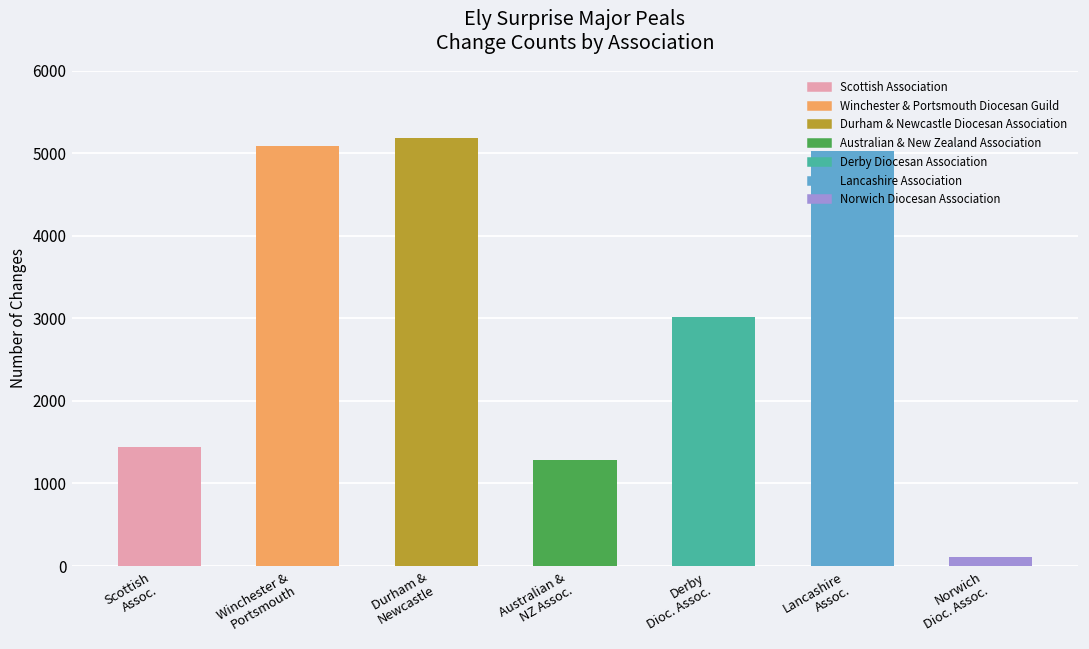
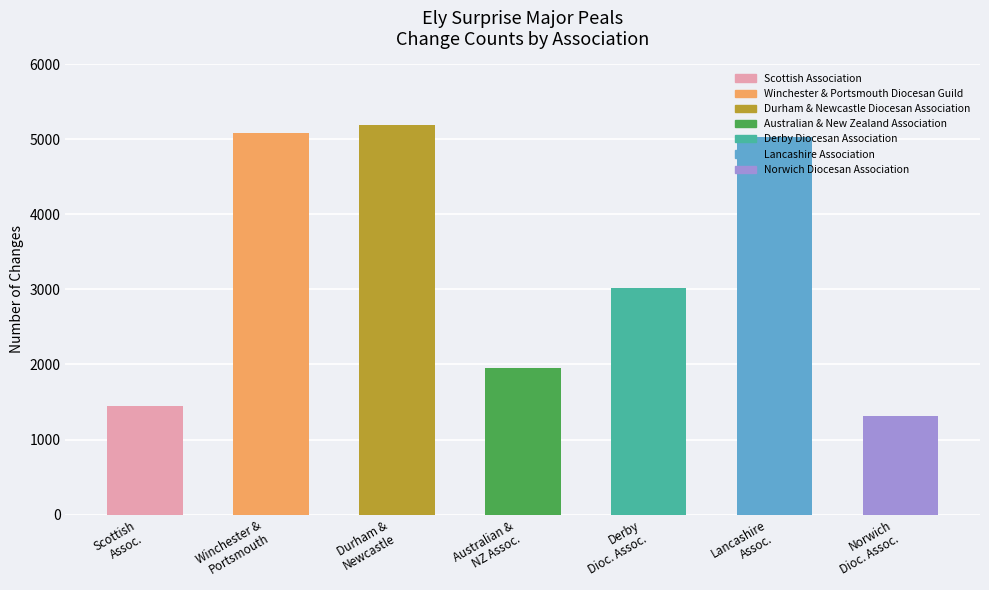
Australian & NZ Assoc.: 1300 -> 2000
Norwich Dioc. Assoc.: 100 -> 1300
